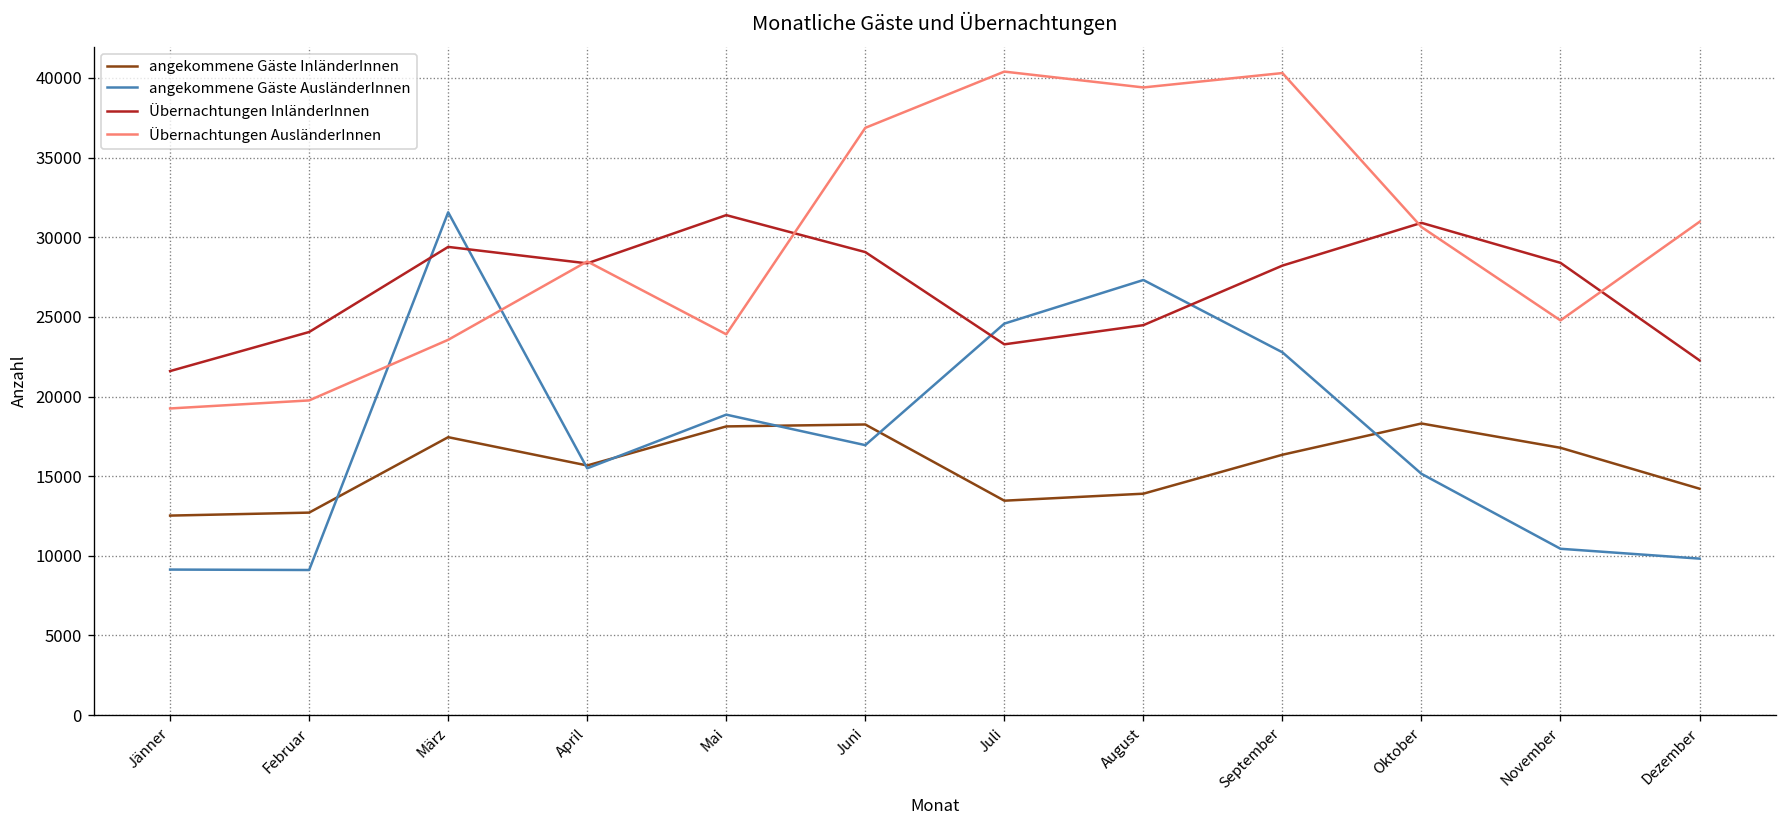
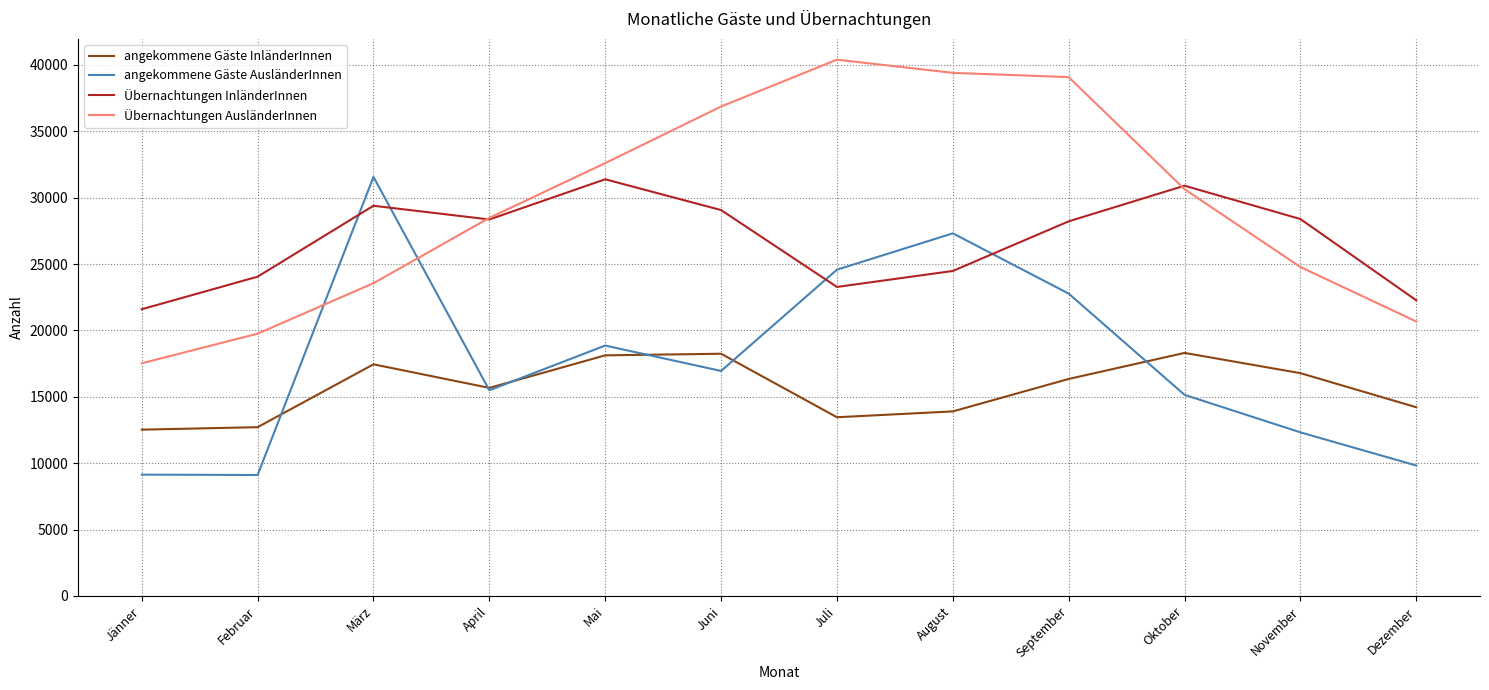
Übernachtungen AusländerInnen, Jänner: 19300 -> 17500
Übernachtungen AusländerInnen, Mai: 23900 -> 32600
Übernachtungen AusländerInnen, September: 40300 -> 39100
angekommene Gäste AusländerInnen, November: 10400 -> 12300
Übernachtungen AusländerInnen, Dezember: 31000 -> 20700
